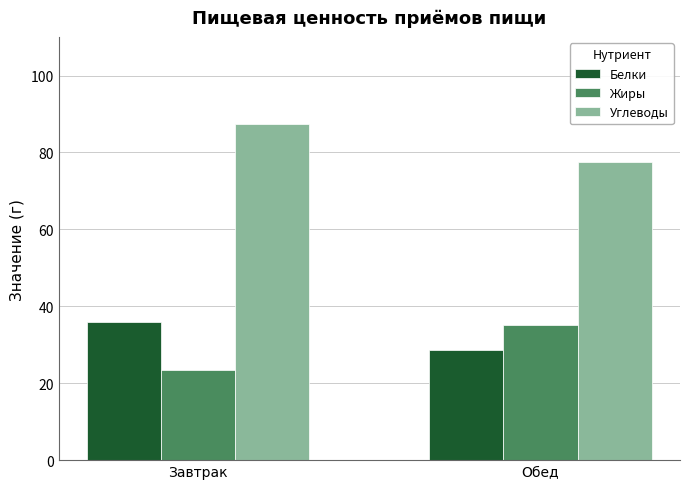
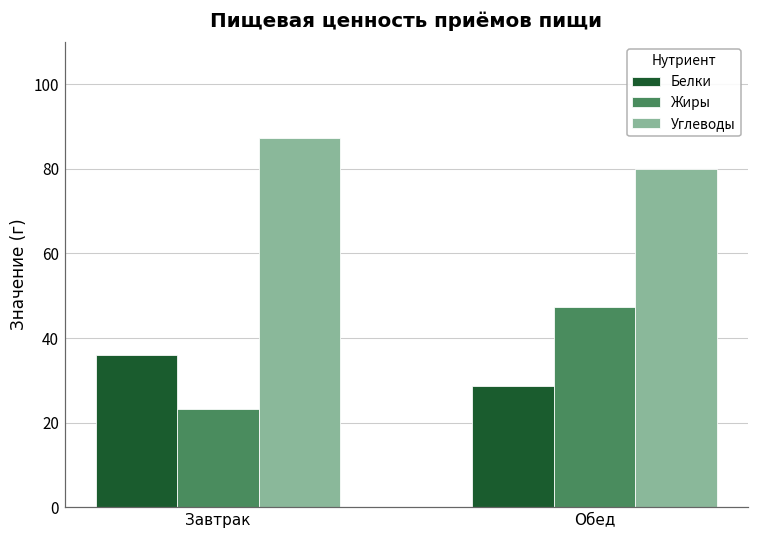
Жиры, Обед: 35 -> 47
Углеводы, Обед: 77 -> 80
